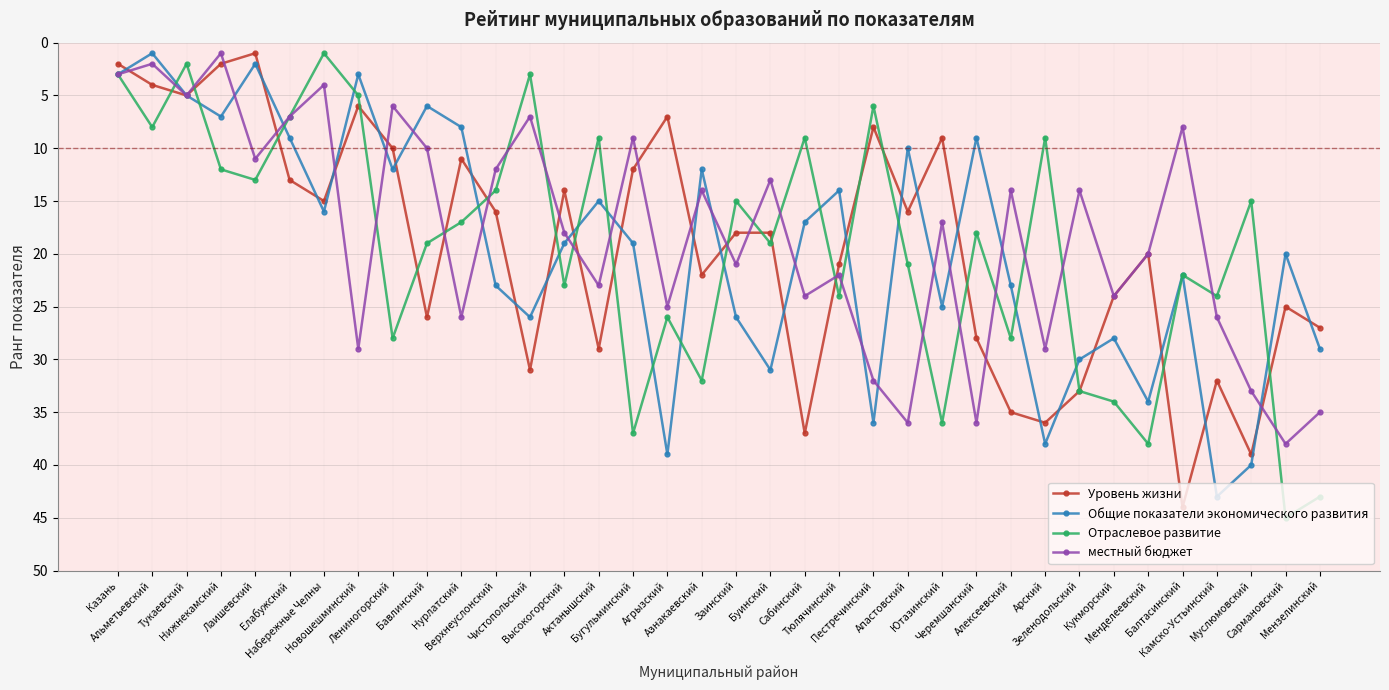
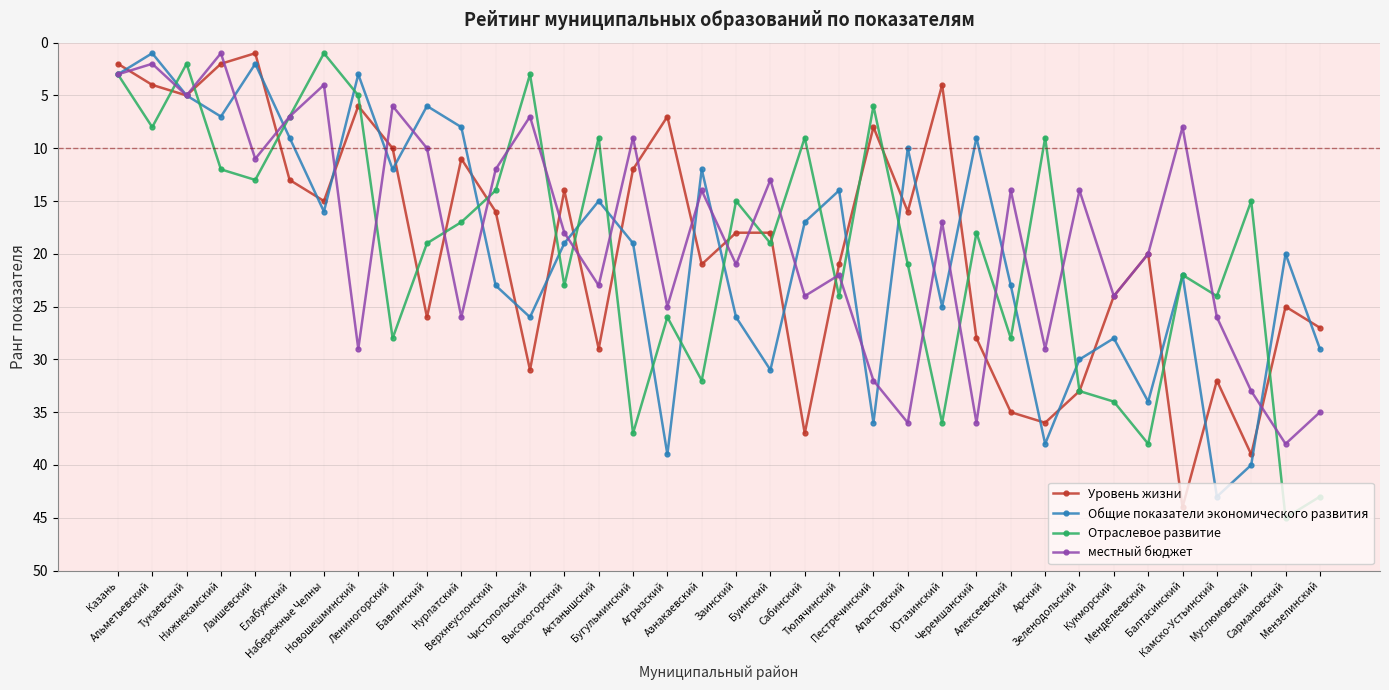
Уровень жизни, Азнакаевский: 22 -> 21
Уровень жизни, Ютазинский: 9 -> 4
